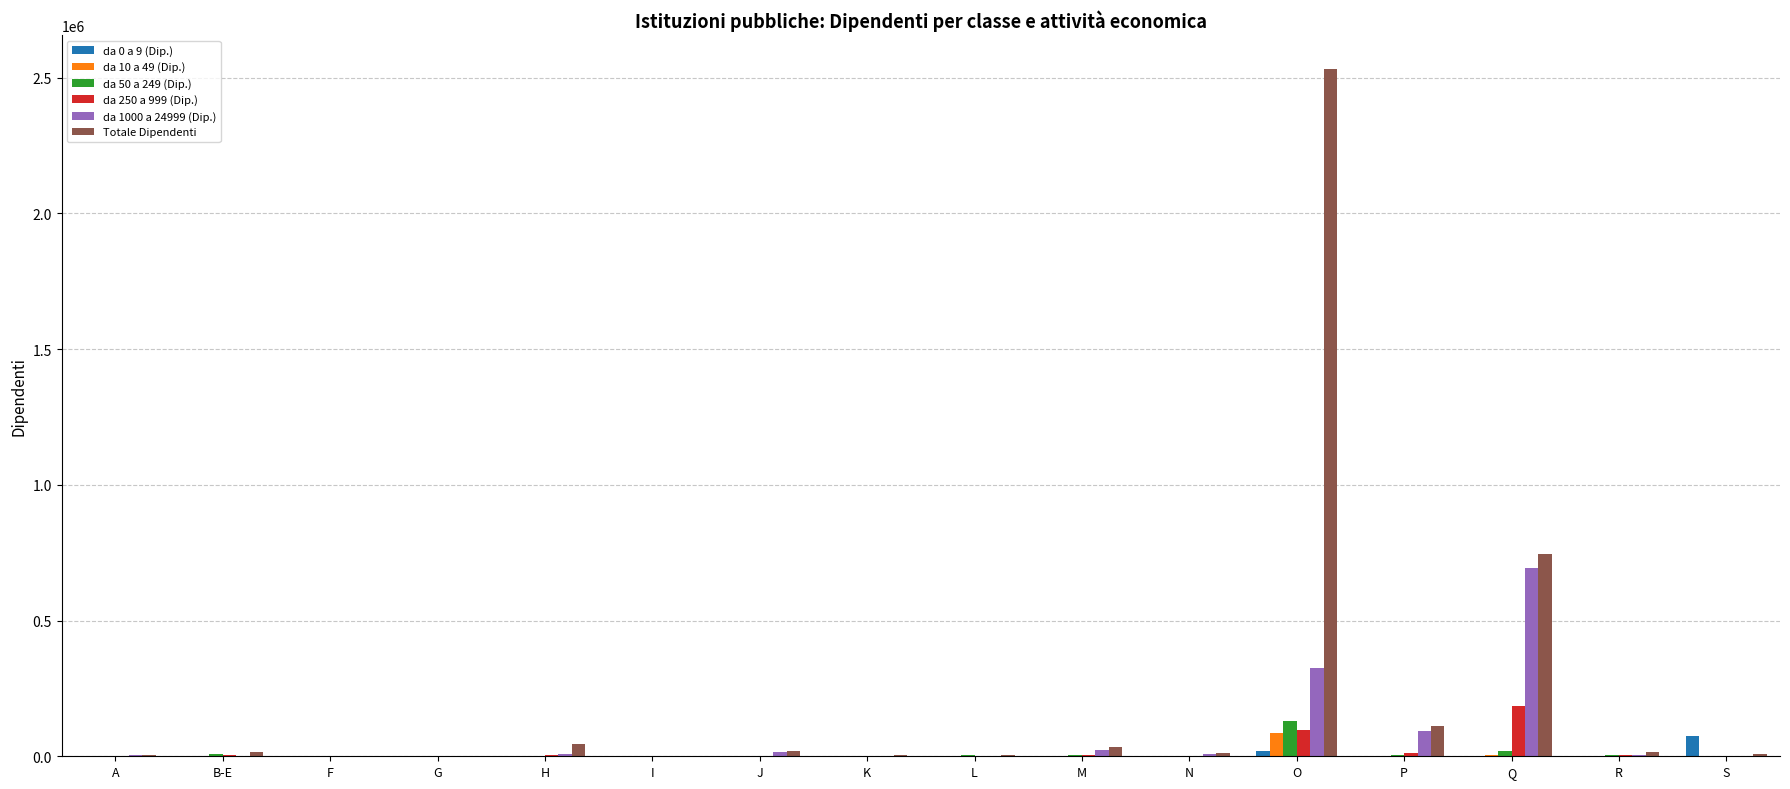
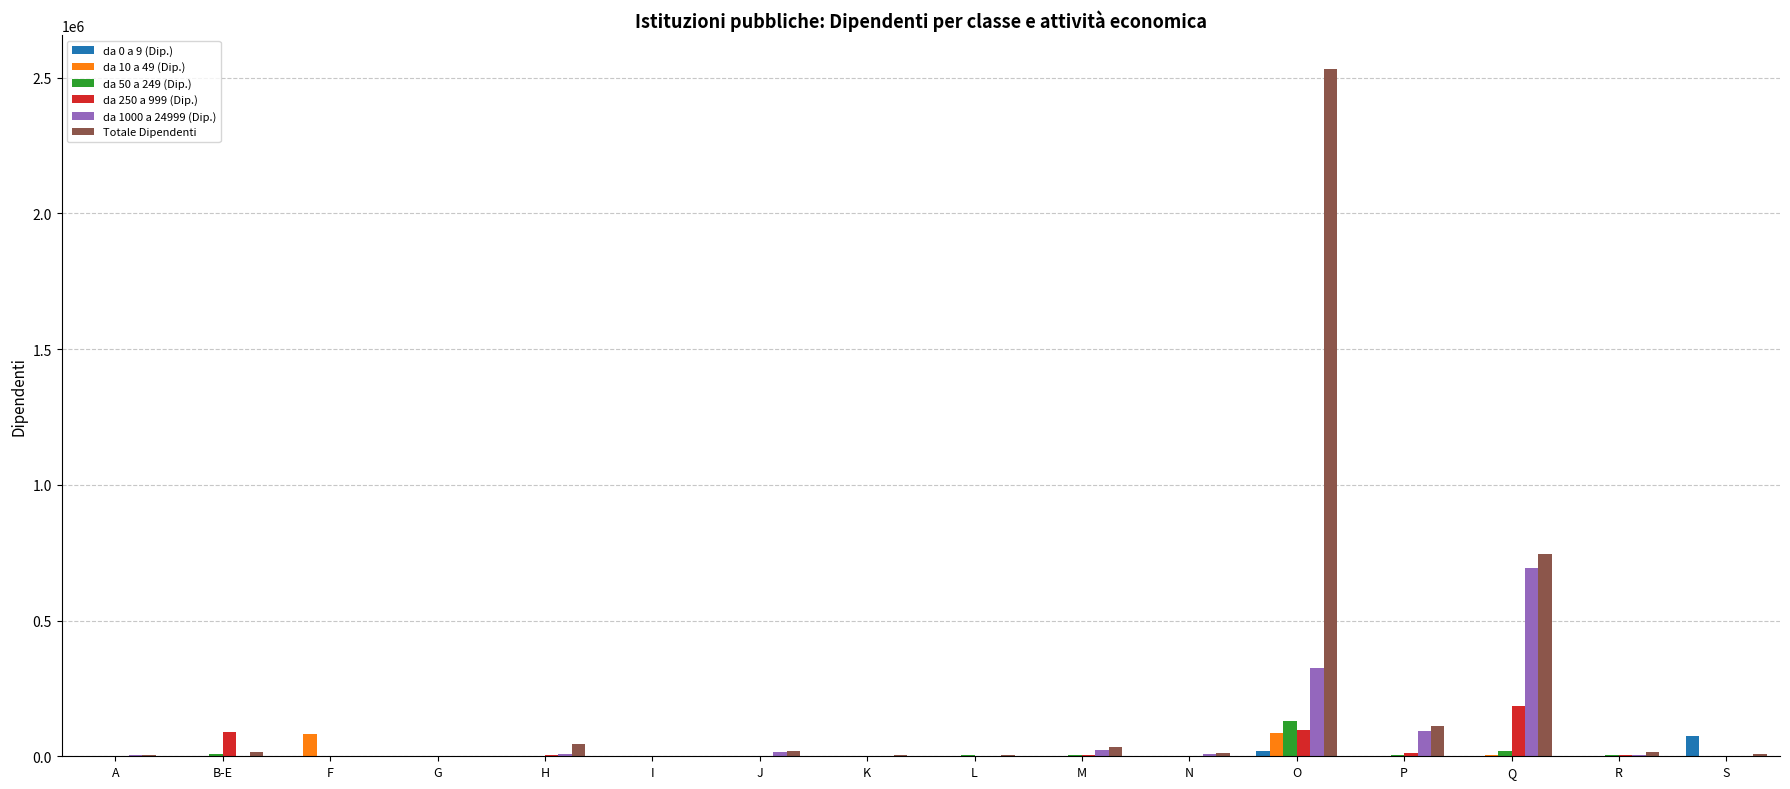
da 250 a 999 (Dip.), B-E: 0 -> 90000
da 10 a 49 (Dip.), F: 0 -> 80000
